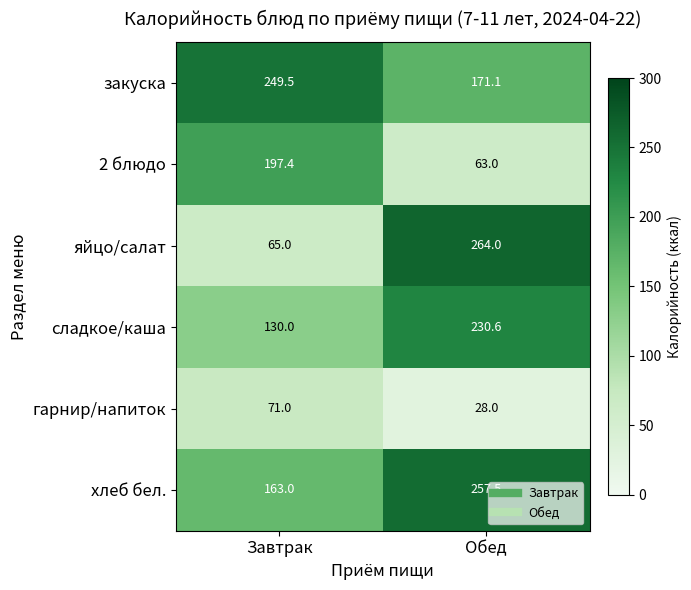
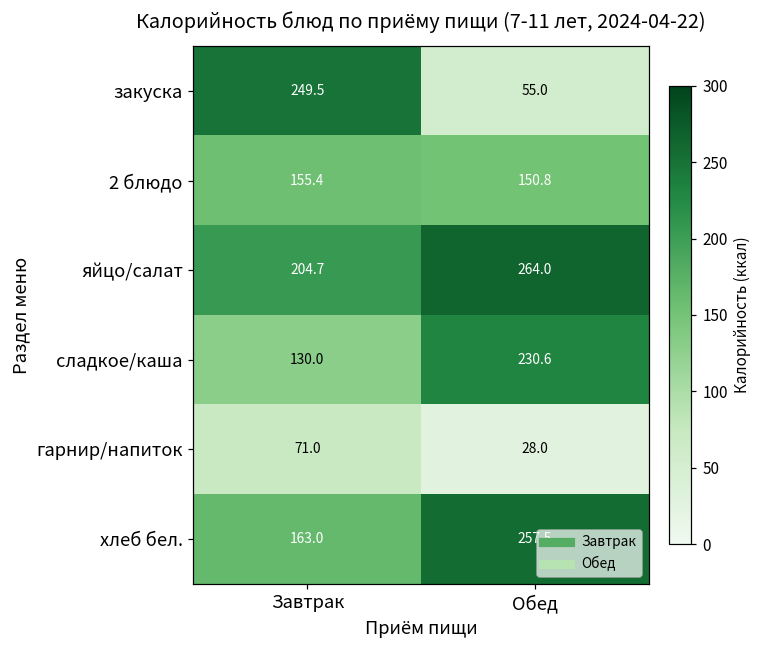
закуска, Обед: 171.1 -> 55.0
2 блюдо, Завтрак: 197.4 -> 155.4
2 блюдо, Обед: 63.0 -> 150.8
яйцо/салат, Завтрак: 65.0 -> 204.7
